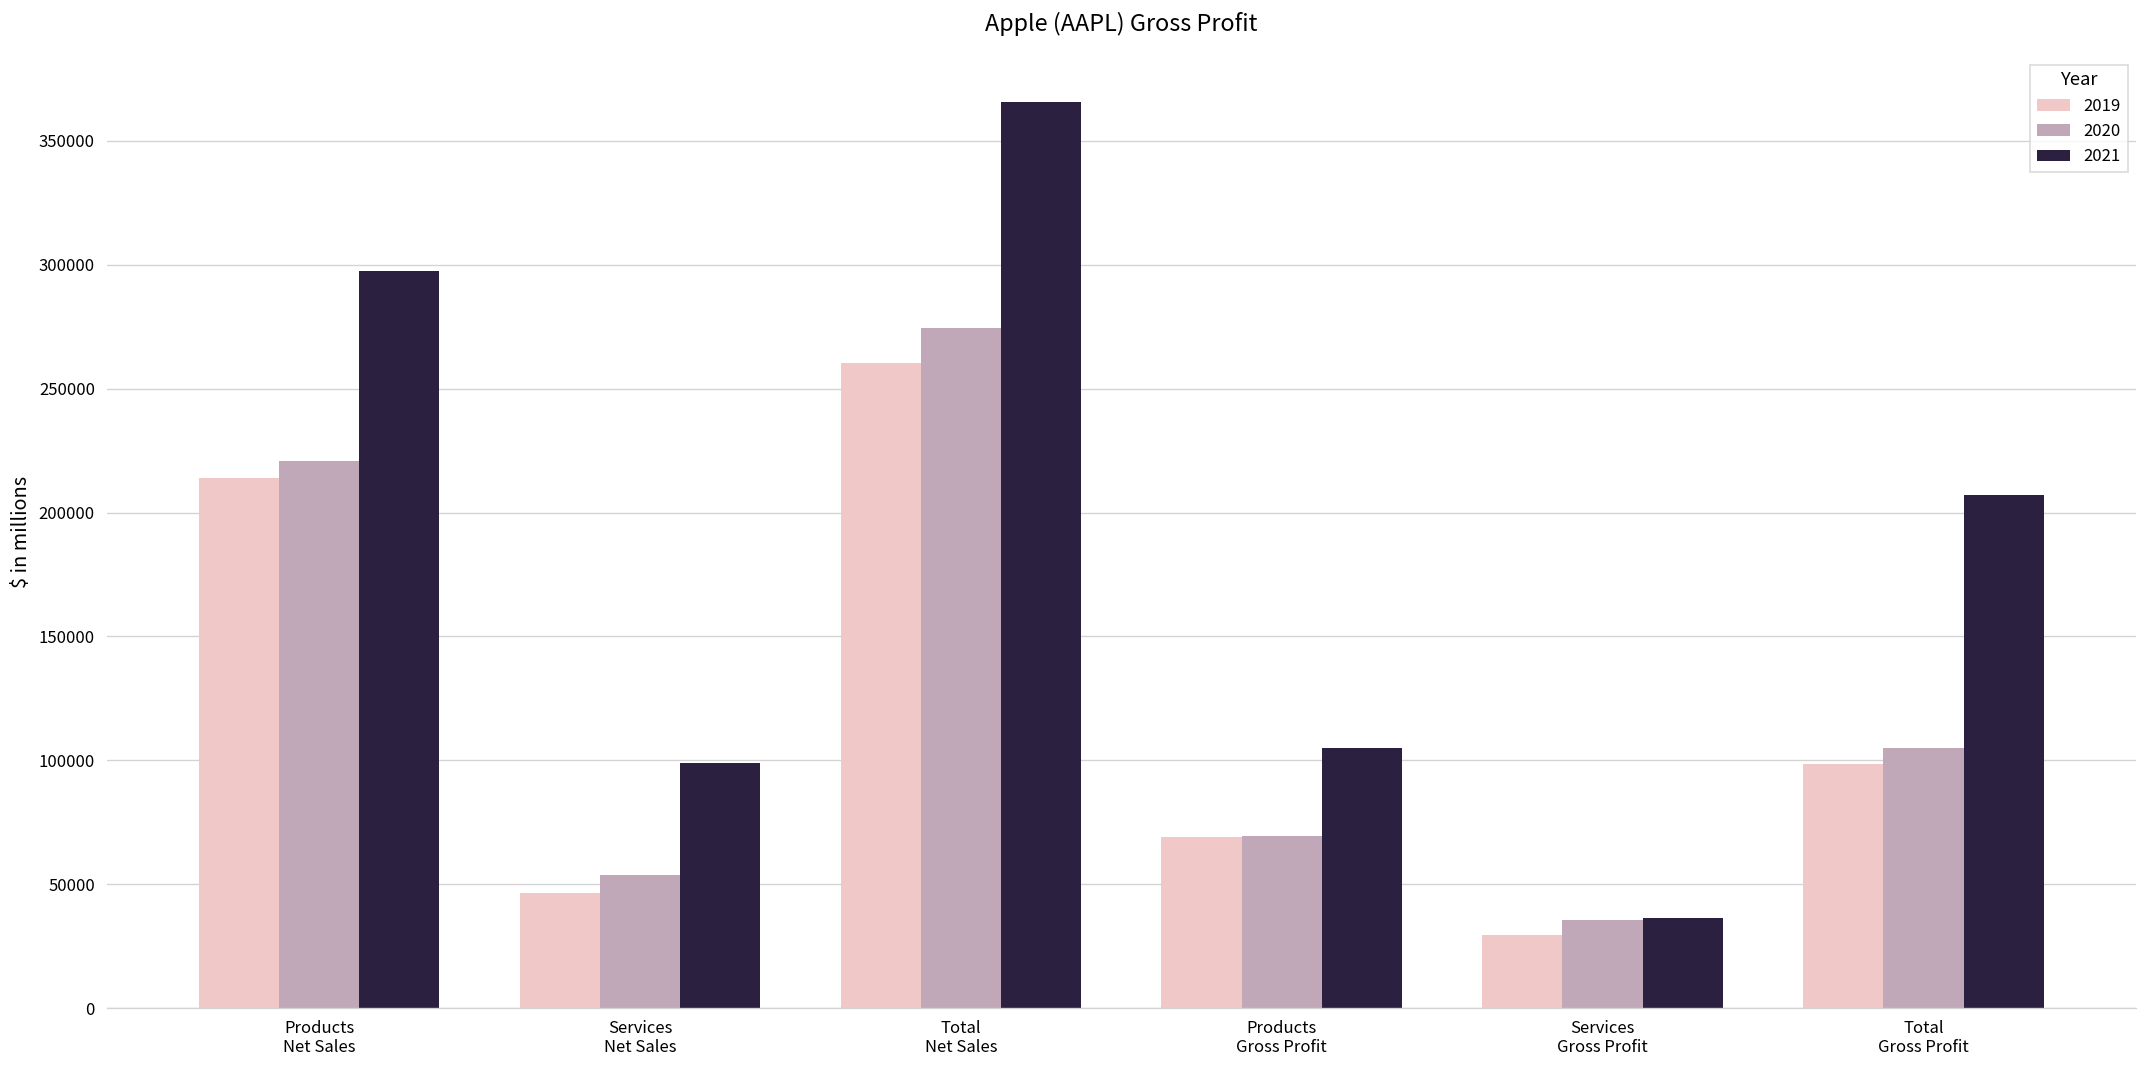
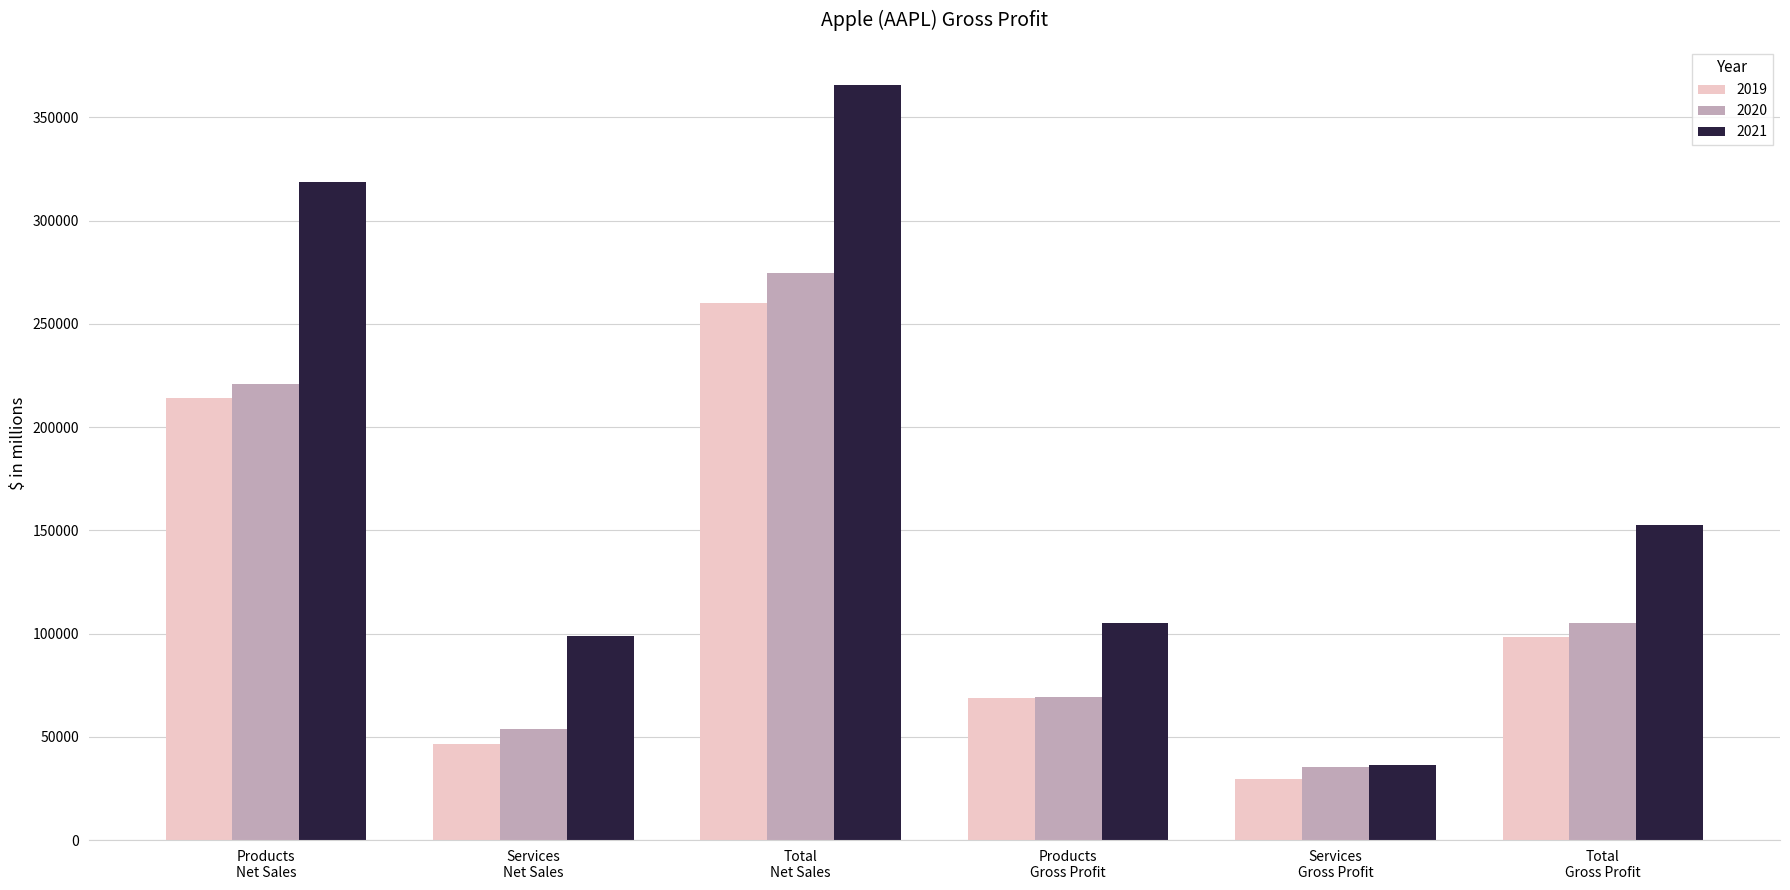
2021, Products Net Sales: 297000 -> 319000
2021, Total Gross Profit: 207000 -> 153000
